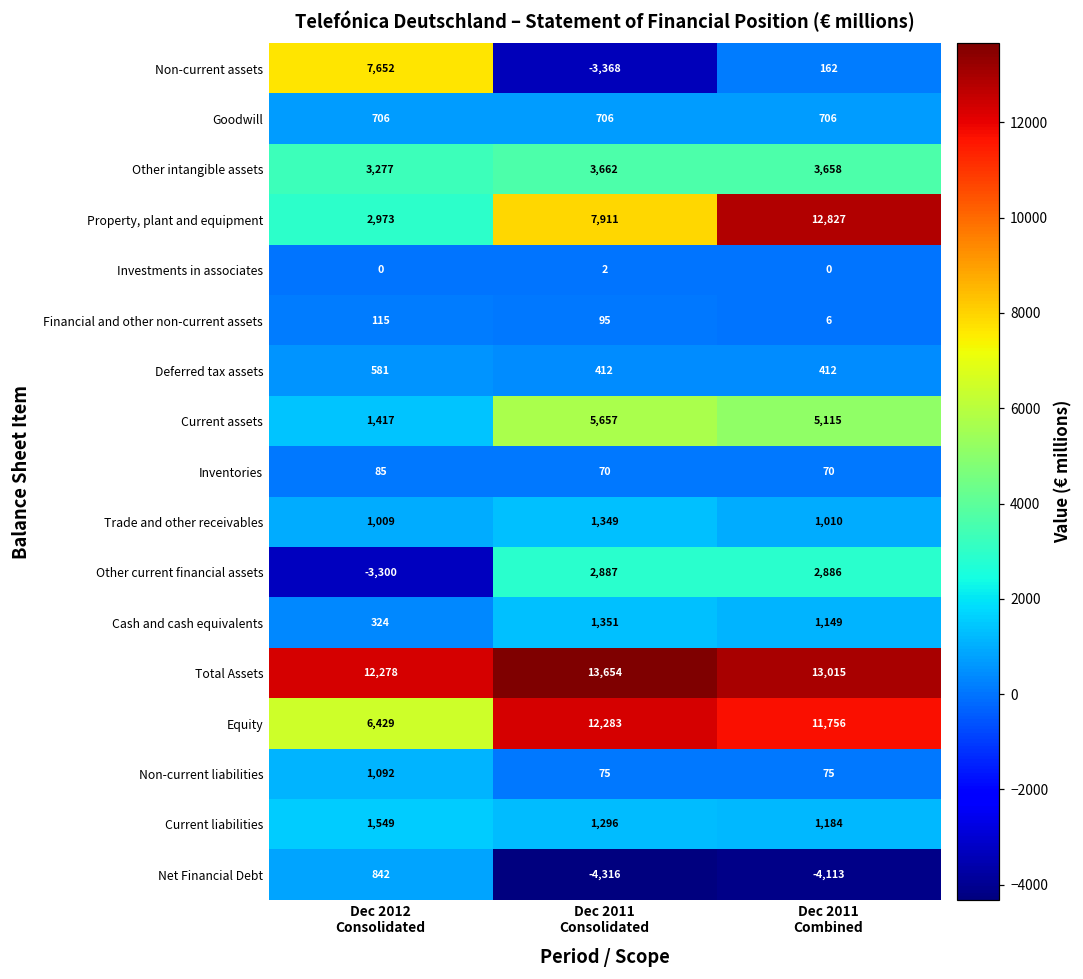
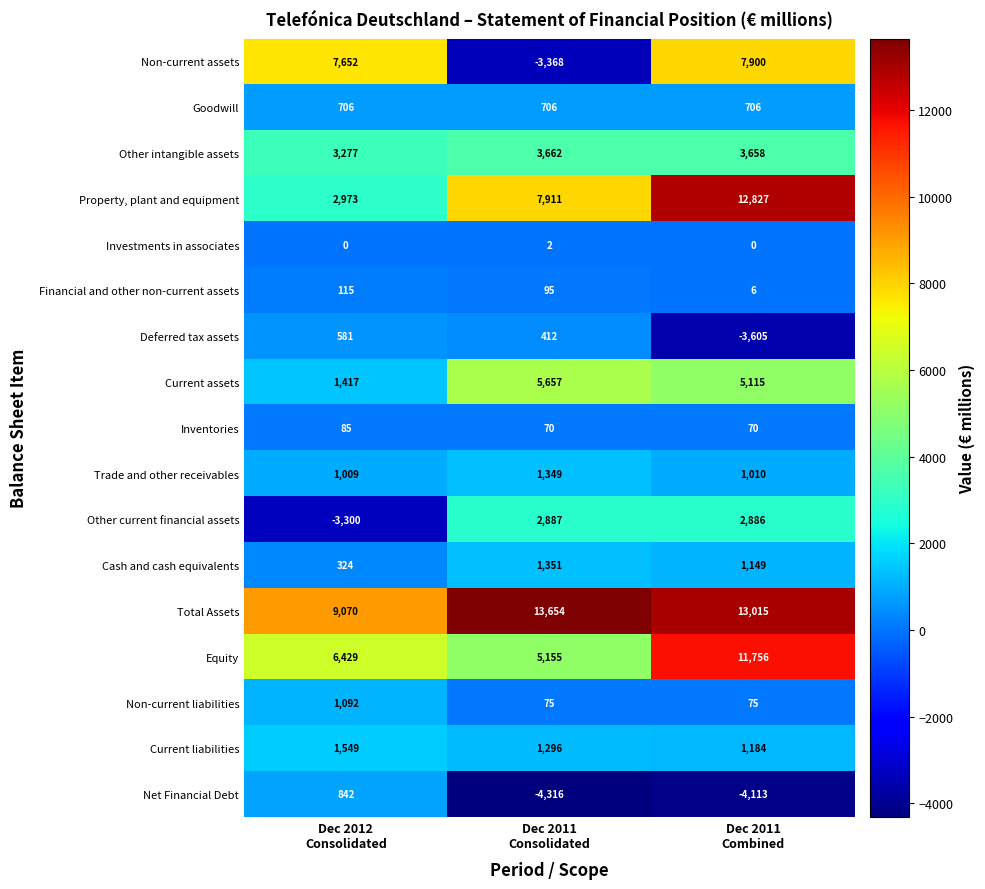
Non-current assets, Dec 2011 Combined: 162 -> 7,900
Deferred tax assets, Dec 2011 Combined: 412 -> -3,605
Total Assets, Dec 2012 Consolidated: 12,278 -> 9,070
Equity, Dec 2011 Consolidated: 12,283 -> 5,155
